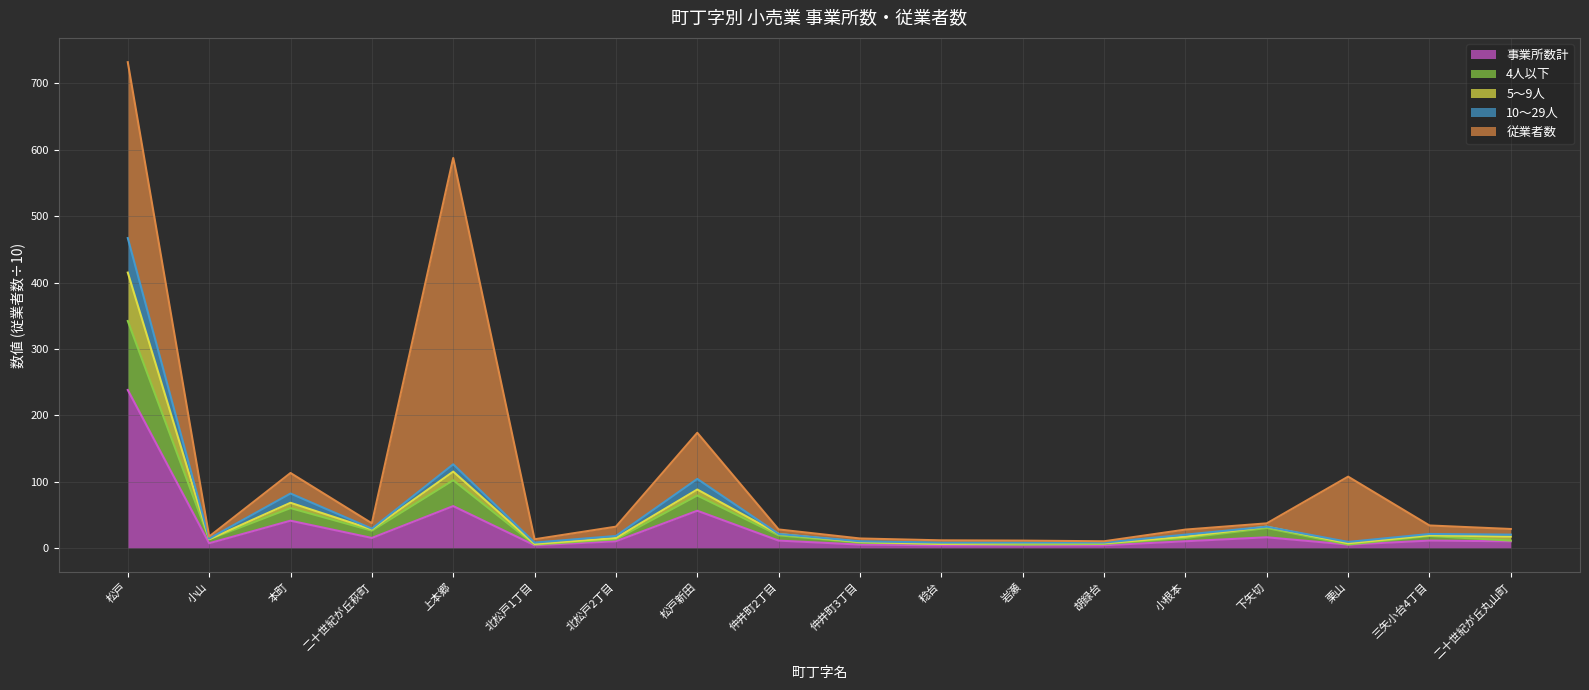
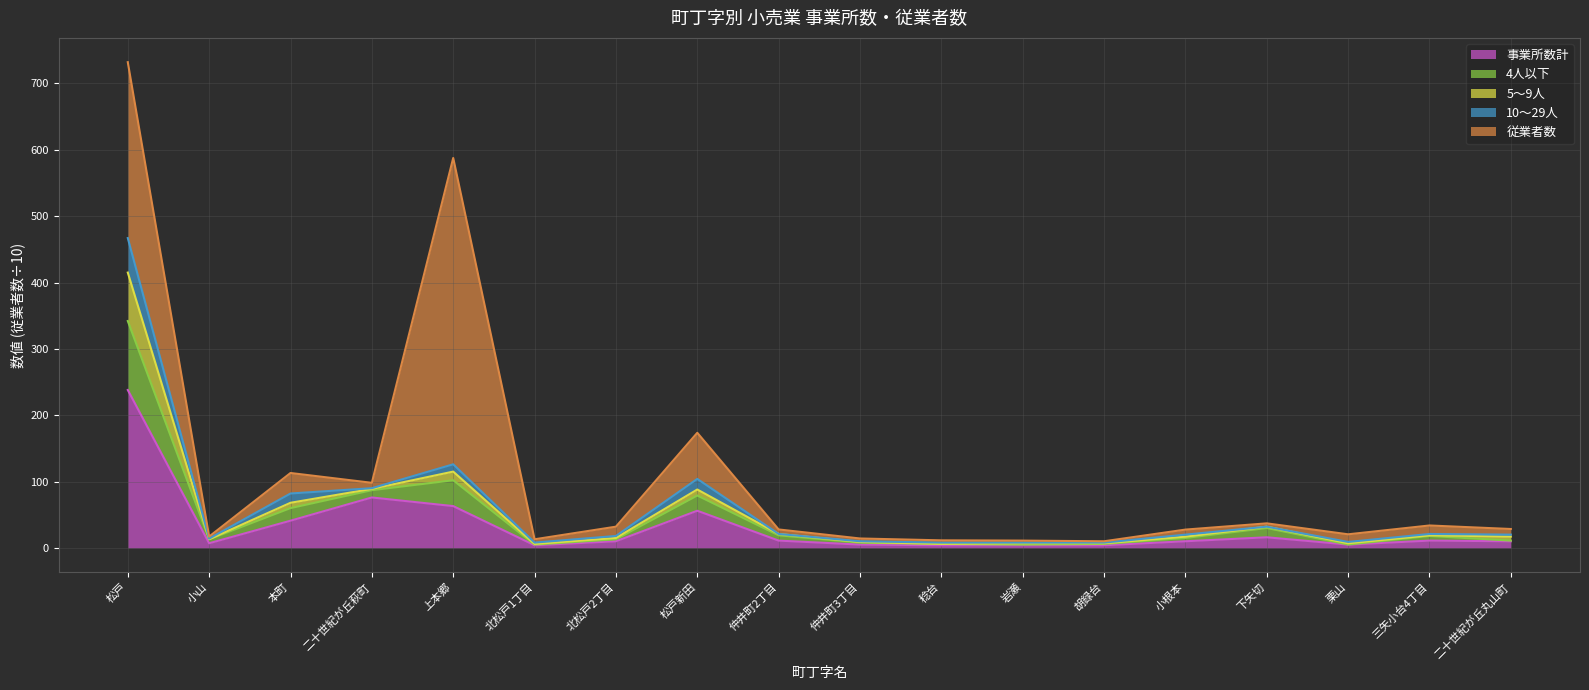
事業所数計, 二十世紀が丘萩町: 20 -> 80
従業者数, 栗山: 100 -> 10
